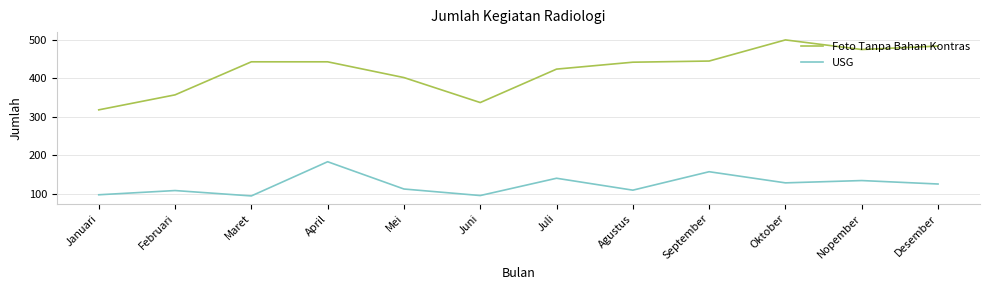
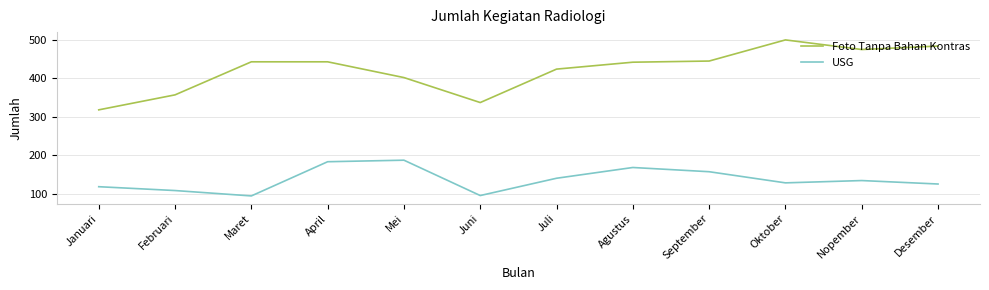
USG, Januari: 100 -> 120
USG, Mei: 110 -> 190
USG, Agustus: 110 -> 170
